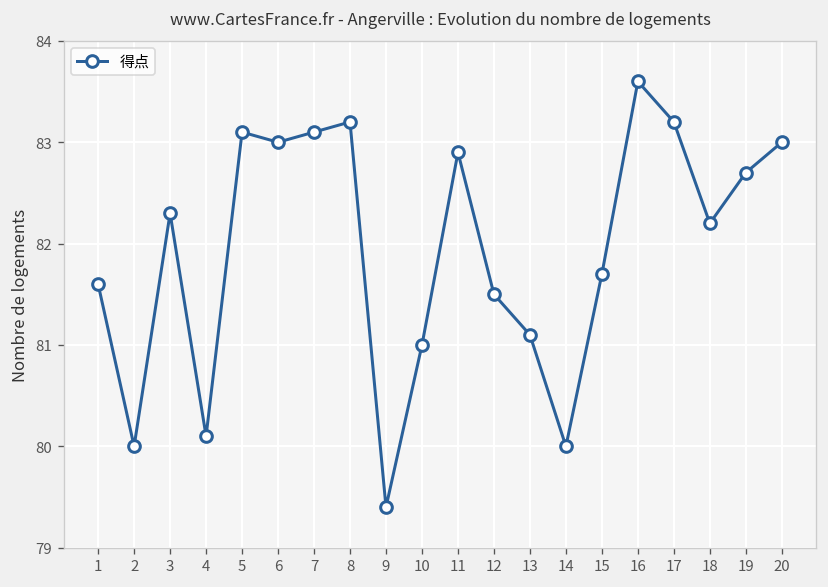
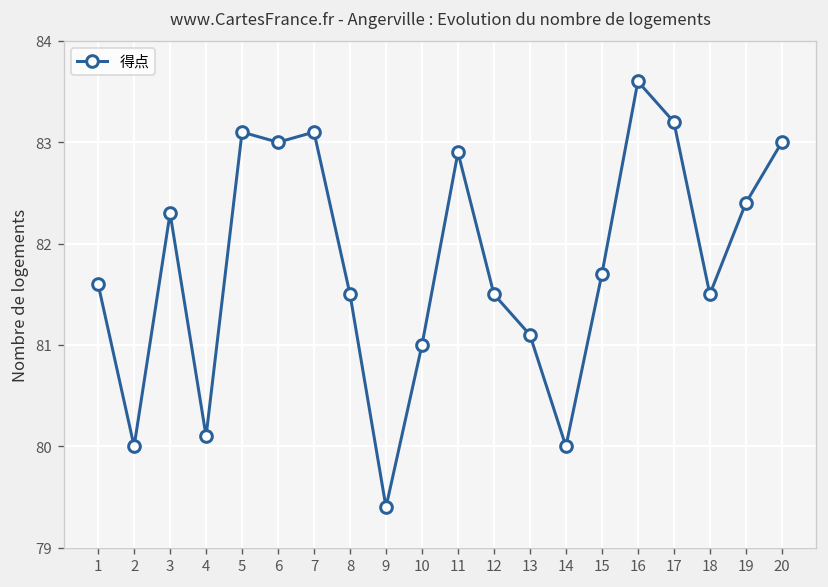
8: 83.2 -> 81.5
18: 82.2 -> 81.5
19: 82.7 -> 82.4
